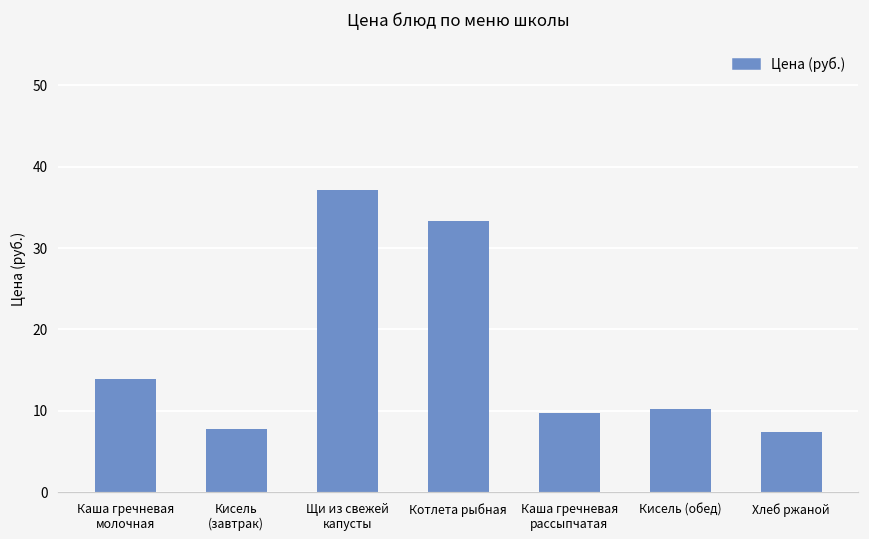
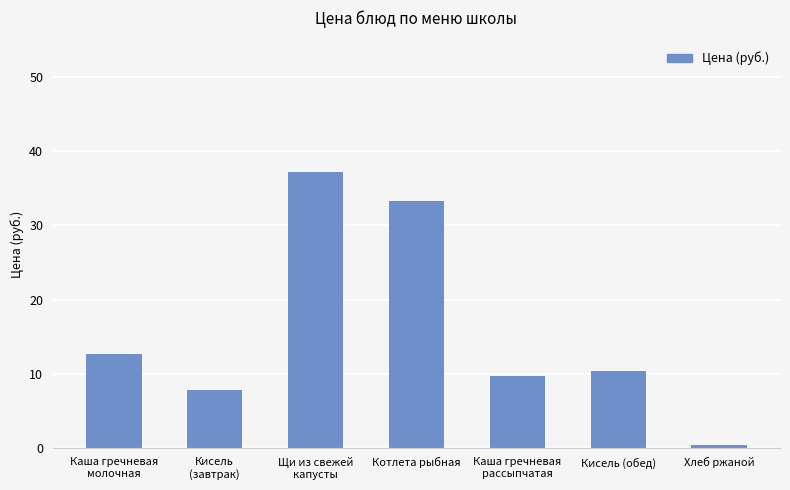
Каша гречневая молочная: 14 -> 13
Хлеб ржаной: 7 -> 0
